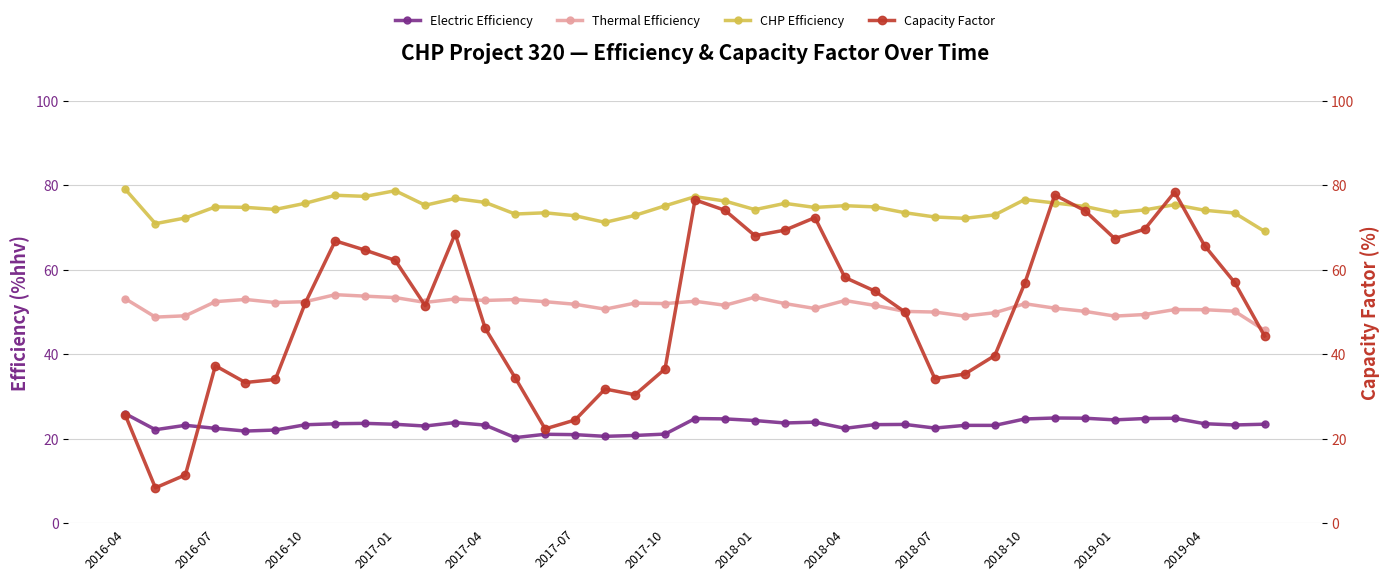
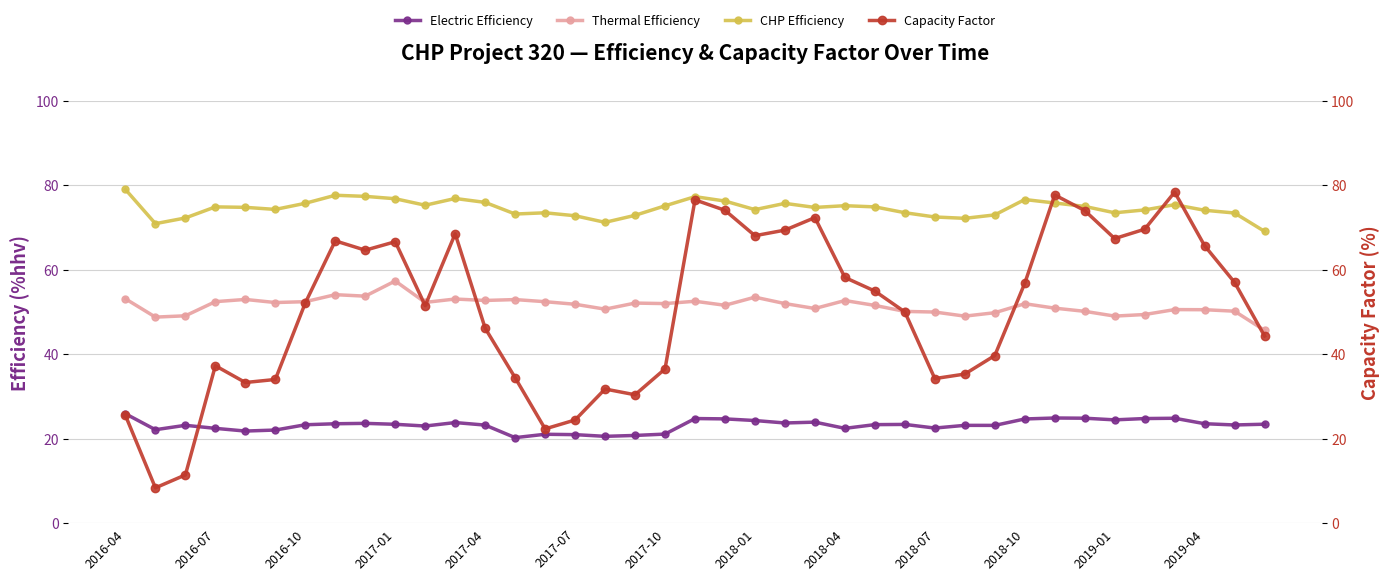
Thermal Efficiency, 2017-01: 53 -> 57
CHP Efficiency, 2017-01: 79 -> 77
Capacity Factor, 2017-01: 62 -> 67
